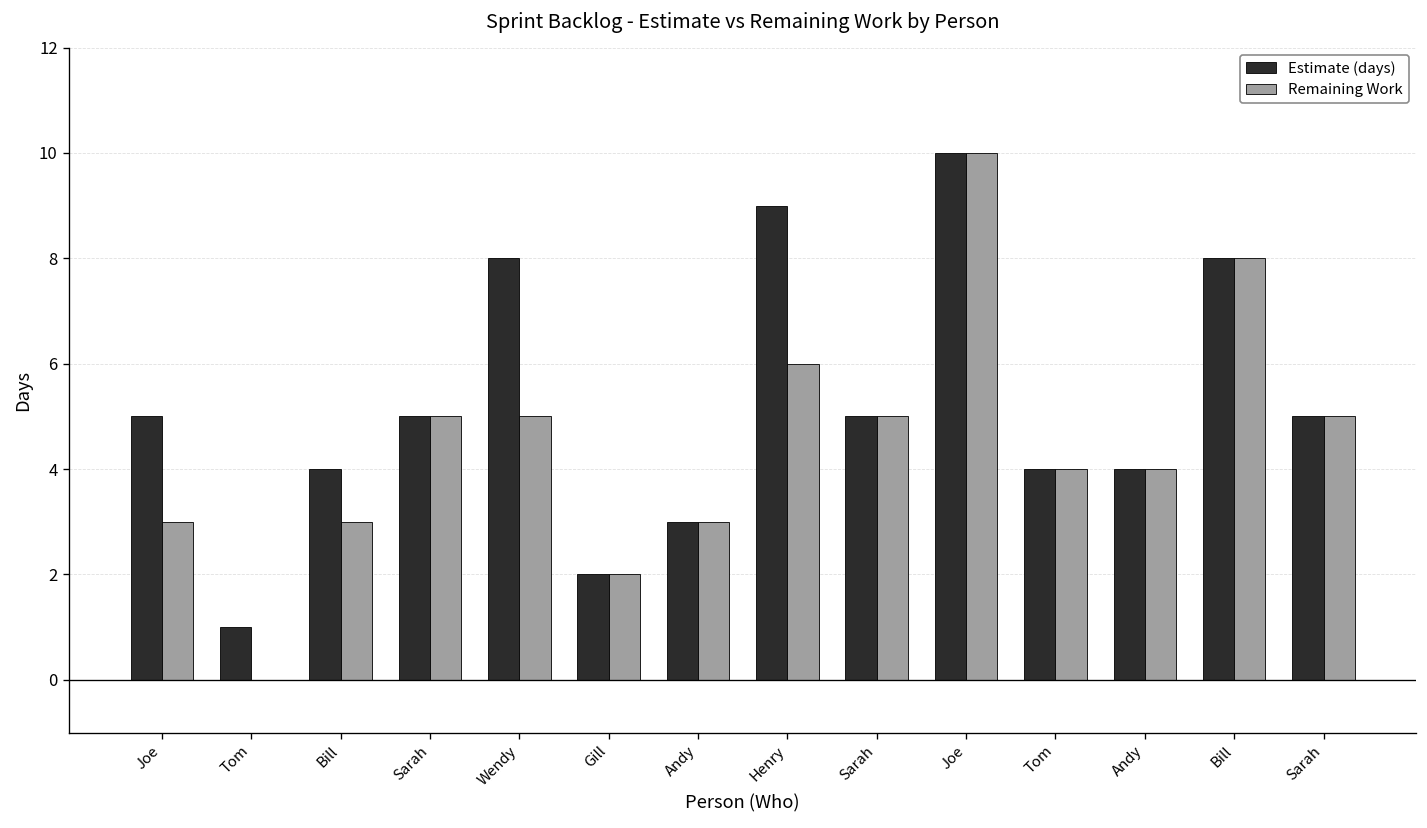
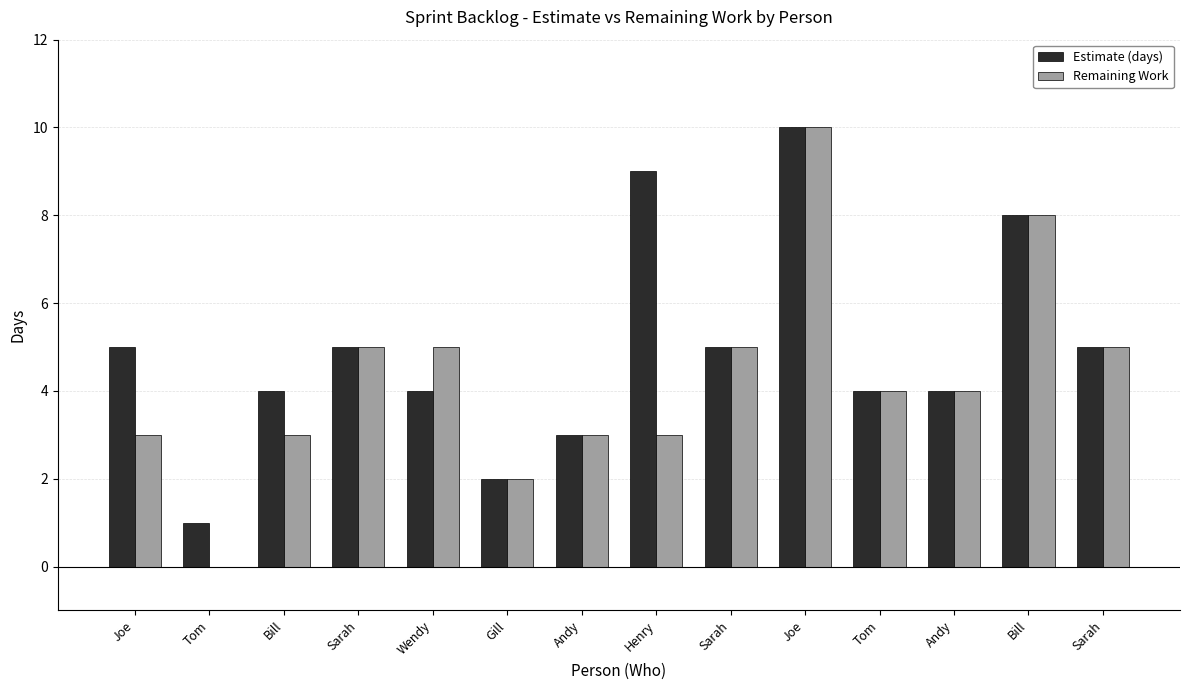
Estimate (days), Wendy: 8 -> 4
Remaining Work, Henry: 6 -> 3
